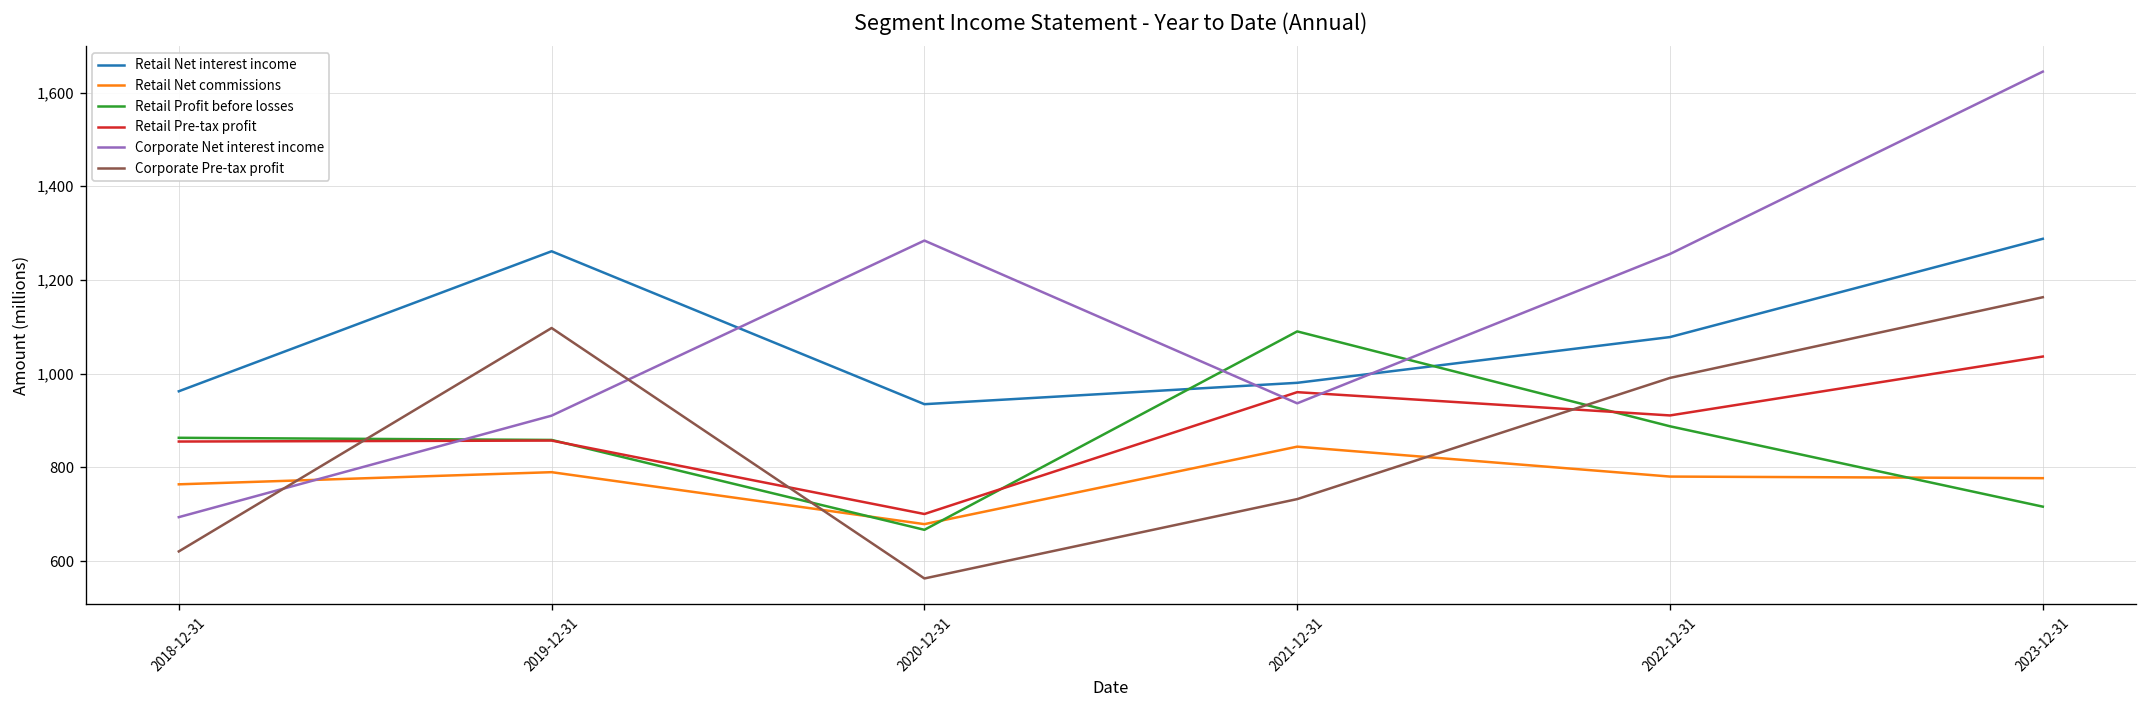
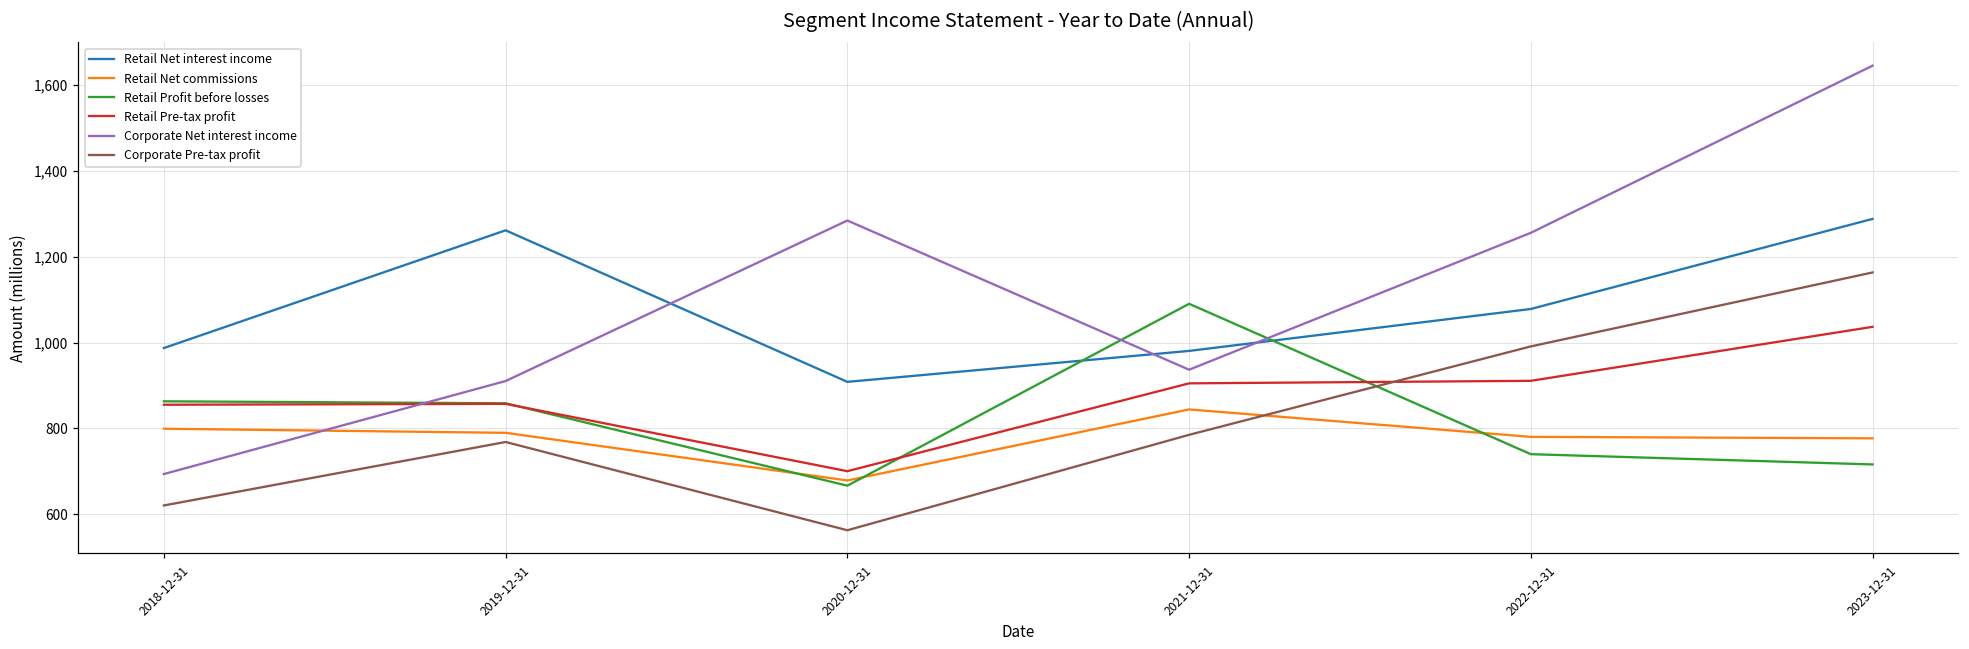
Retail Net interest income, 2018-12-31: 960 -> 990
Retail Net commissions, 2018-12-31: 760 -> 800
Corporate Pre-tax profit, 2019-12-31: 1,100 -> 770
Retail Net interest income, 2020-12-31: 930 -> 910
Retail Pre-tax profit, 2021-12-31: 960 -> 900
Corporate Pre-tax profit, 2021-12-31: 730 -> 790
Retail Profit before losses, 2022-12-31: 890 -> 740
